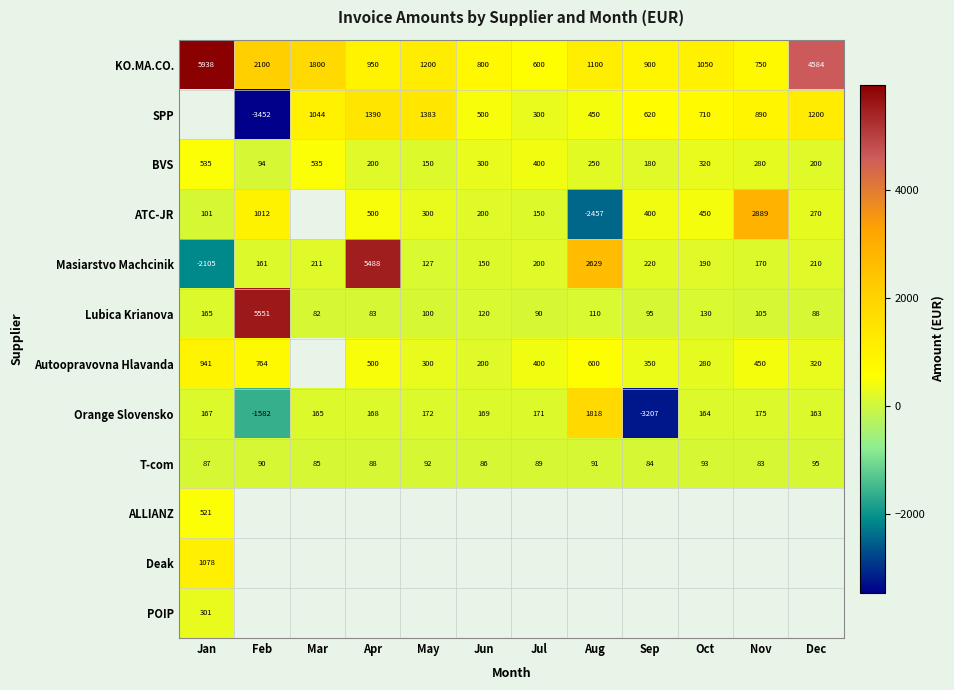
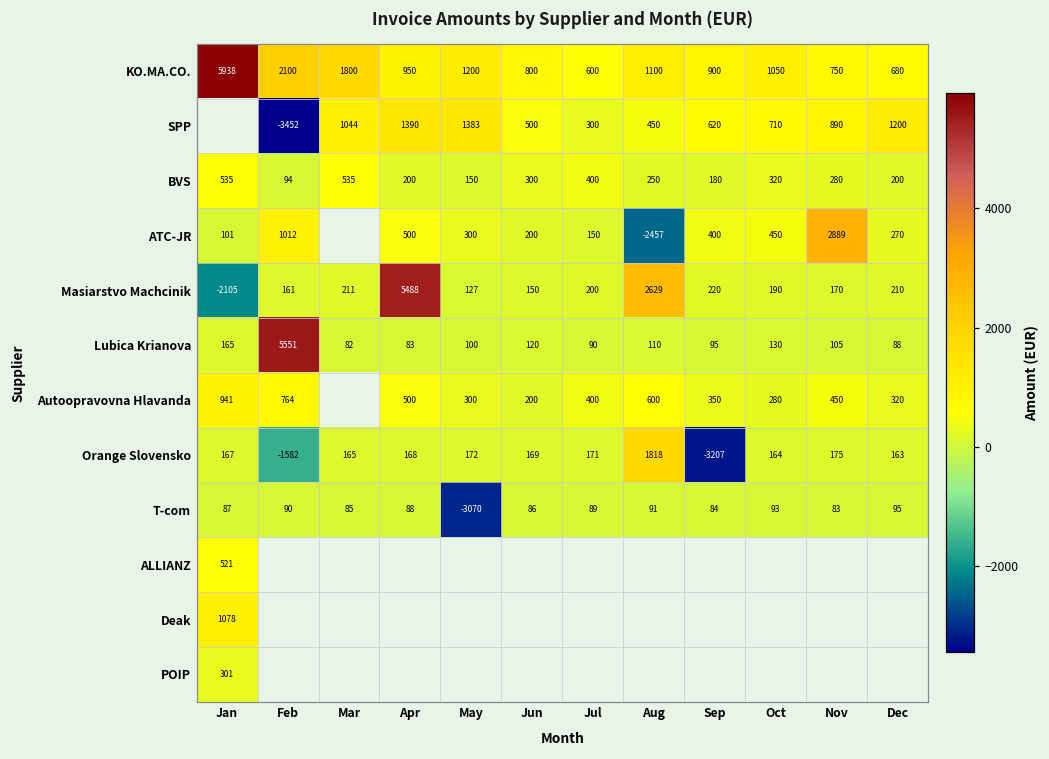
KO.MA.CO., Dec: 4584 -> 680
T-com, May: 92 -> -3070
